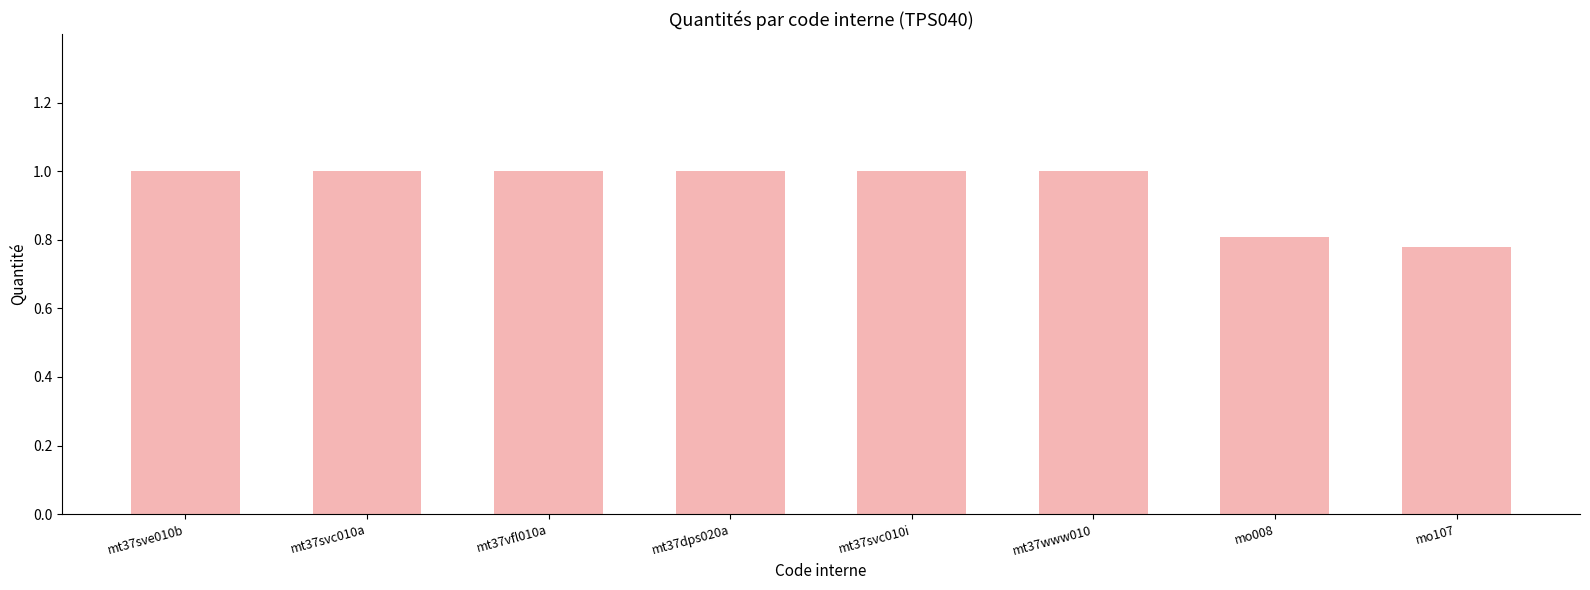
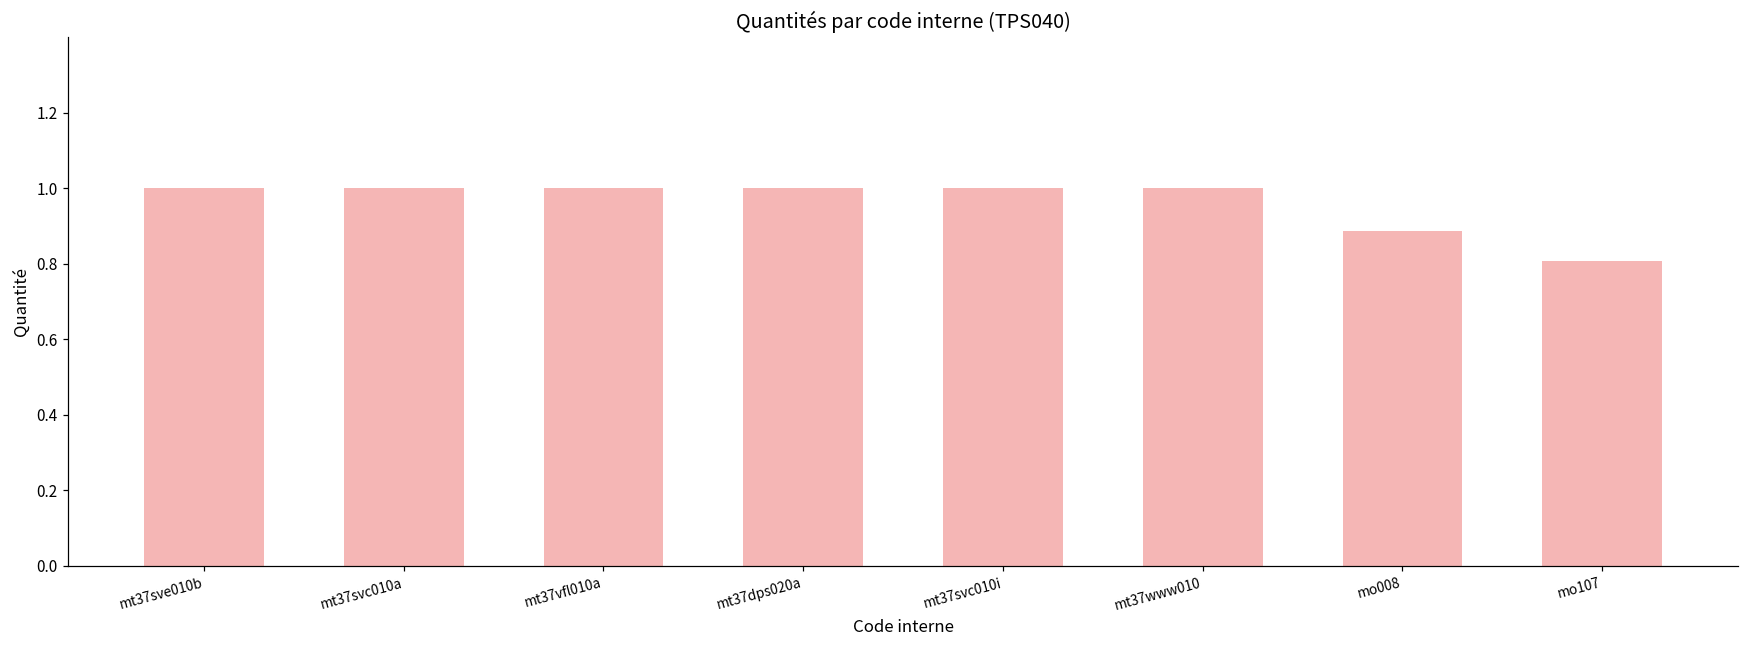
mo008: 0.81 -> 0.89
mo107: 0.78 -> 0.81
